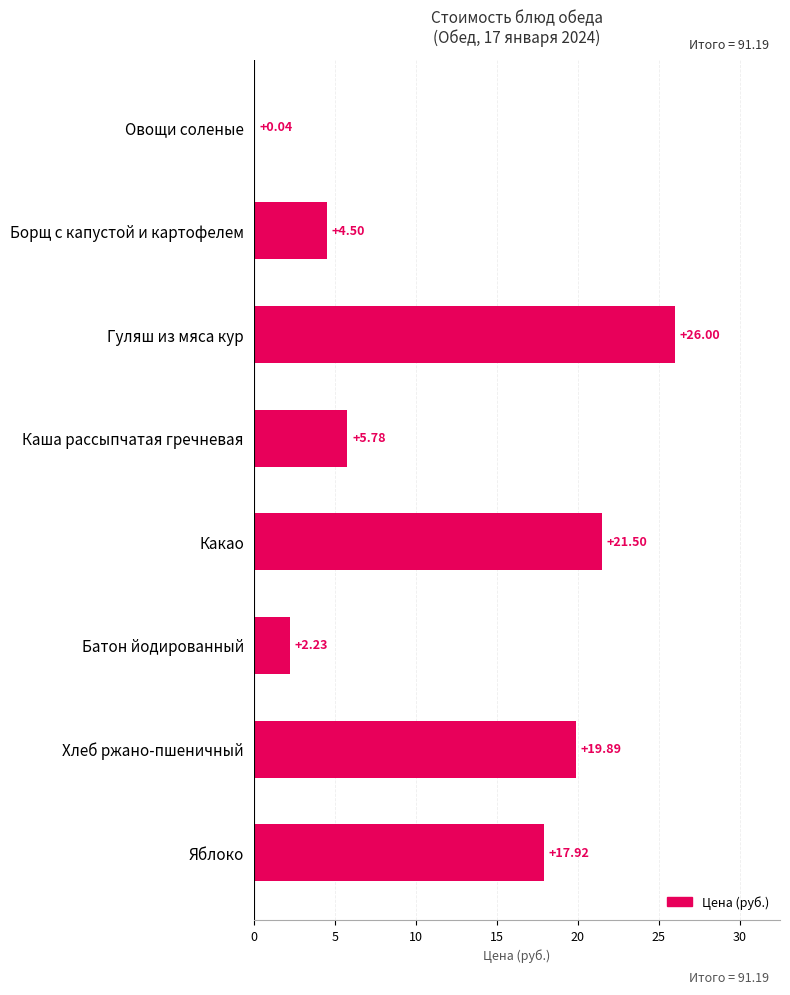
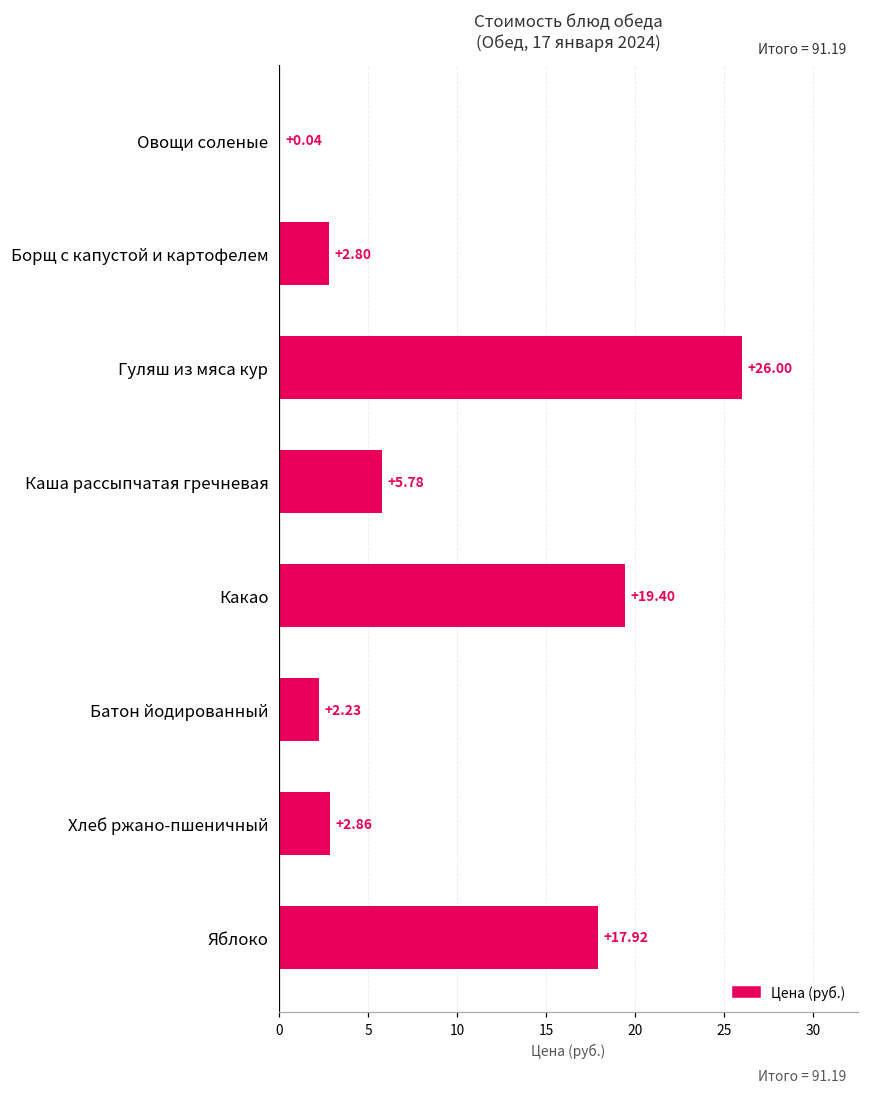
Борщ с капустой и картофелем: +4.50 -> +2.80
Какао: +21.50 -> +19.40
Хлеб ржано-пшеничный: +19.89 -> +2.86
